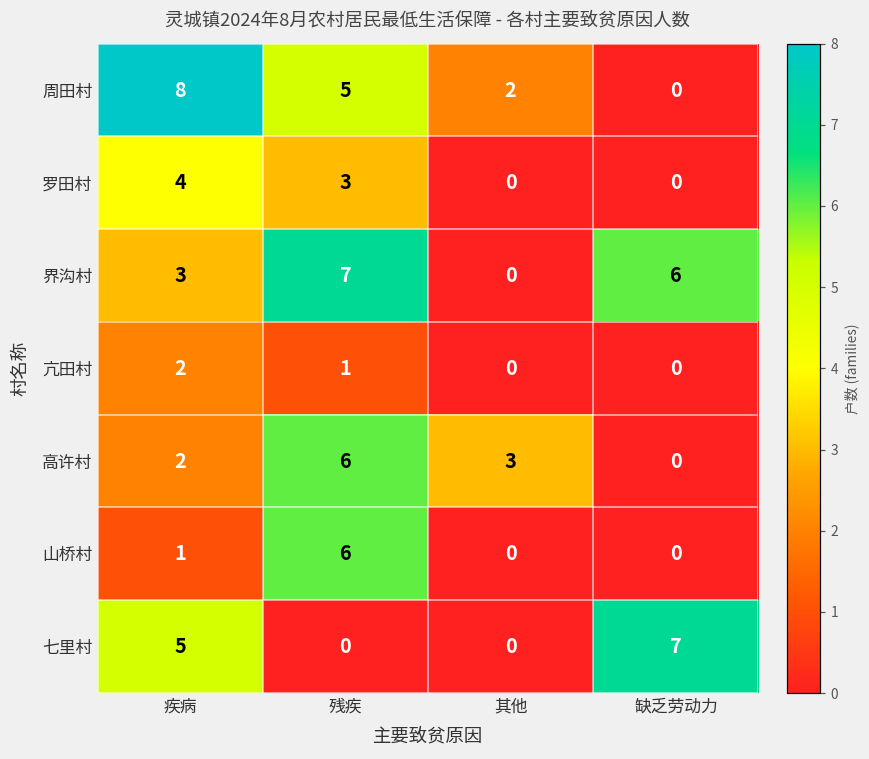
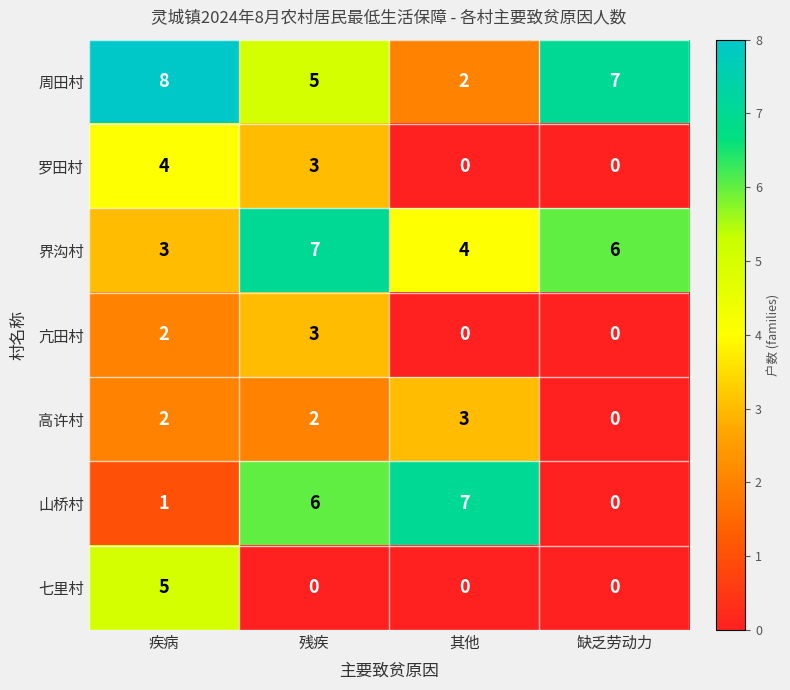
周田村, 缺乏劳动力: 0 -> 7
界沟村, 其他: 0 -> 4
亢田村, 残疾: 1 -> 3
高许村, 残疾: 6 -> 2
山桥村, 其他: 0 -> 7
七里村, 缺乏劳动力: 7 -> 0
